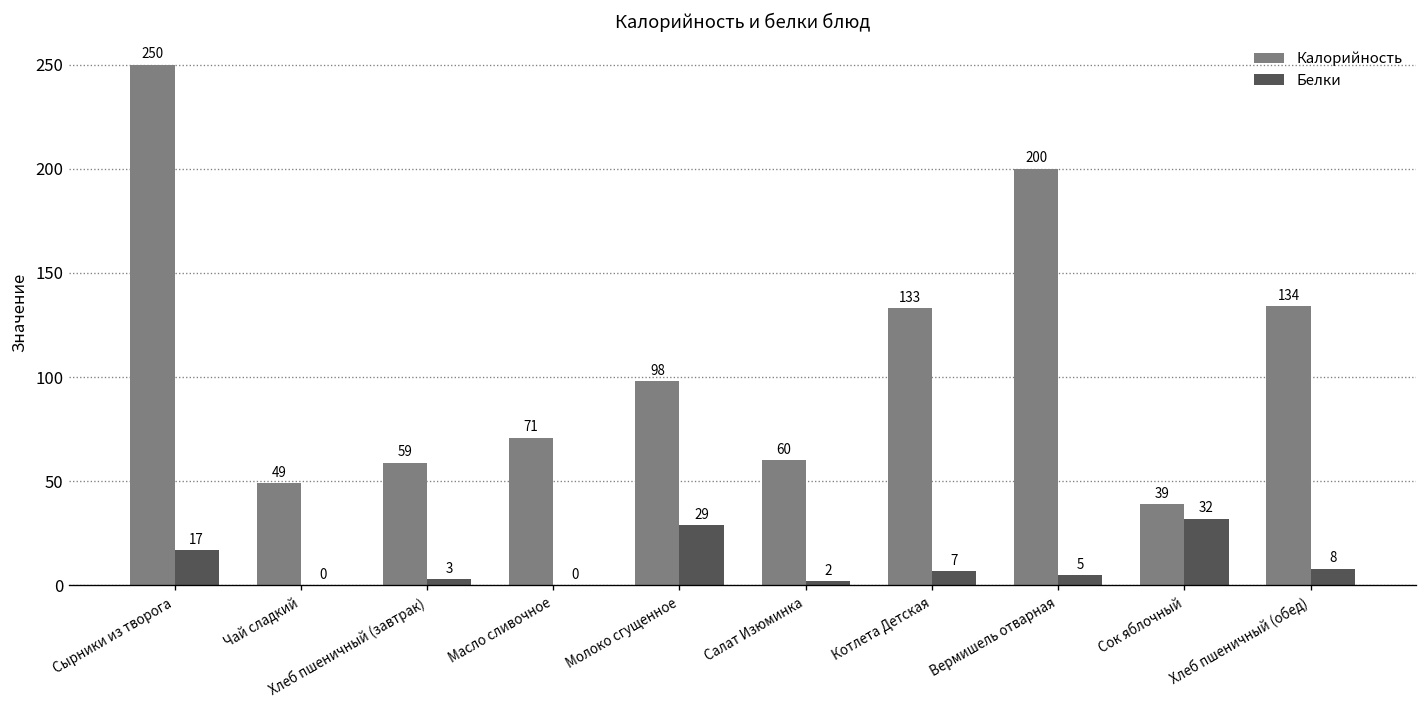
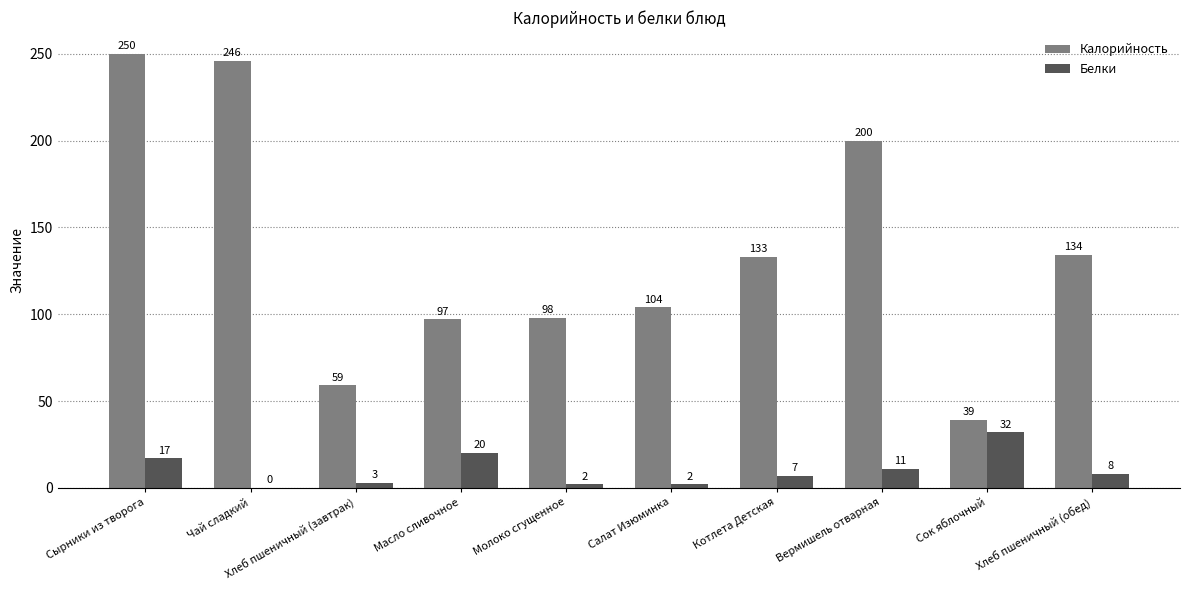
Калорийность, Чай сладкий: 49 -> 246
Калорийность, Масло сливочное: 71 -> 97
Белки, Масло сливочное: 0 -> 20
Белки, Молоко сгущенное: 29 -> 2
Калорийность, Салат Изюминка: 60 -> 104
Белки, Вермишель отварная: 5 -> 11
